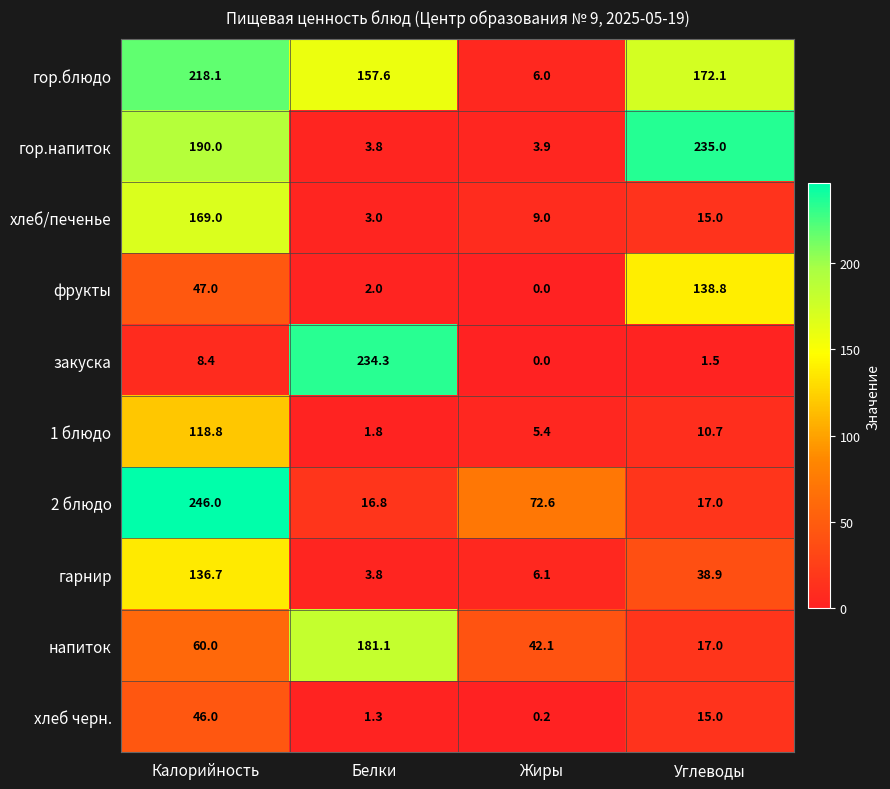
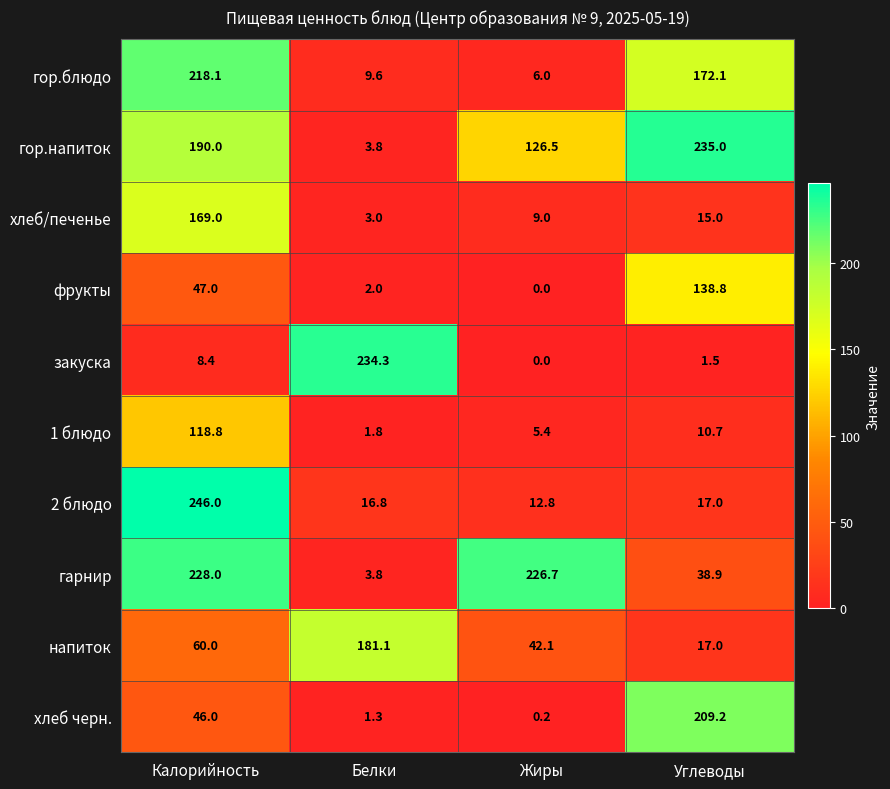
гор.блюдо, Белки: 157.6 -> 9.6
гор.напиток, Жиры: 3.9 -> 126.5
2 блюдо, Жиры: 72.6 -> 12.8
гарнир, Калорийность: 136.7 -> 228.0
гарнир, Жиры: 6.1 -> 226.7
хлеб черн., Углеводы: 15.0 -> 209.2
